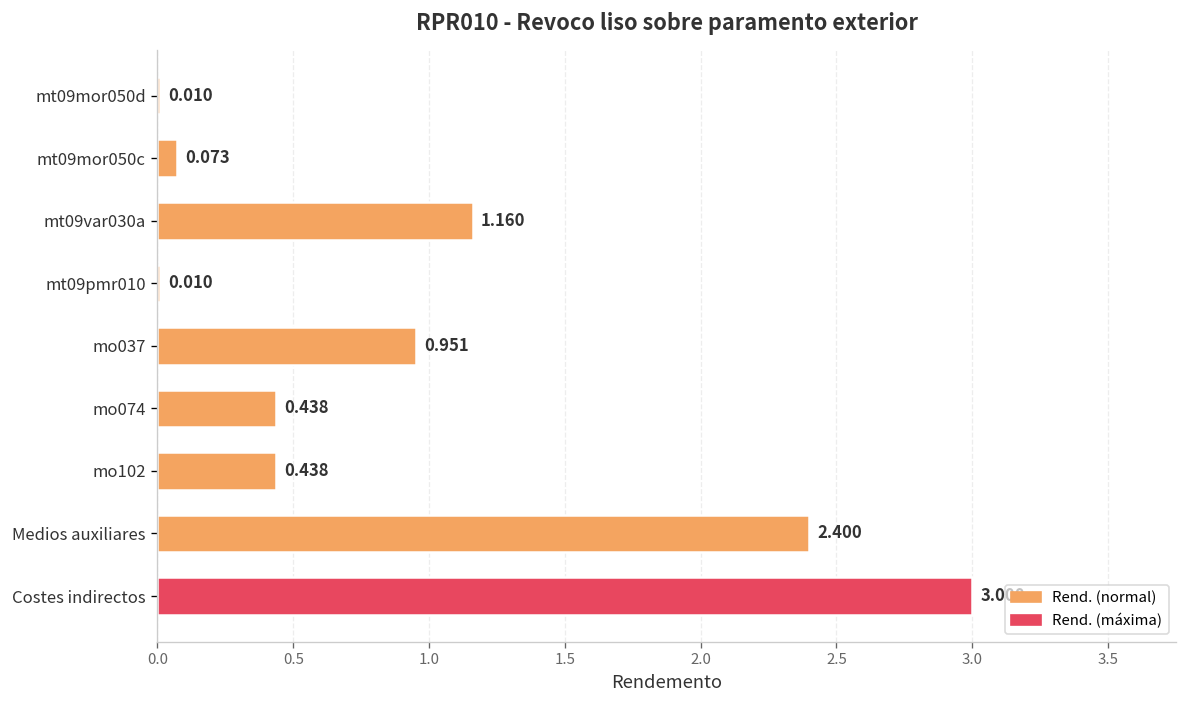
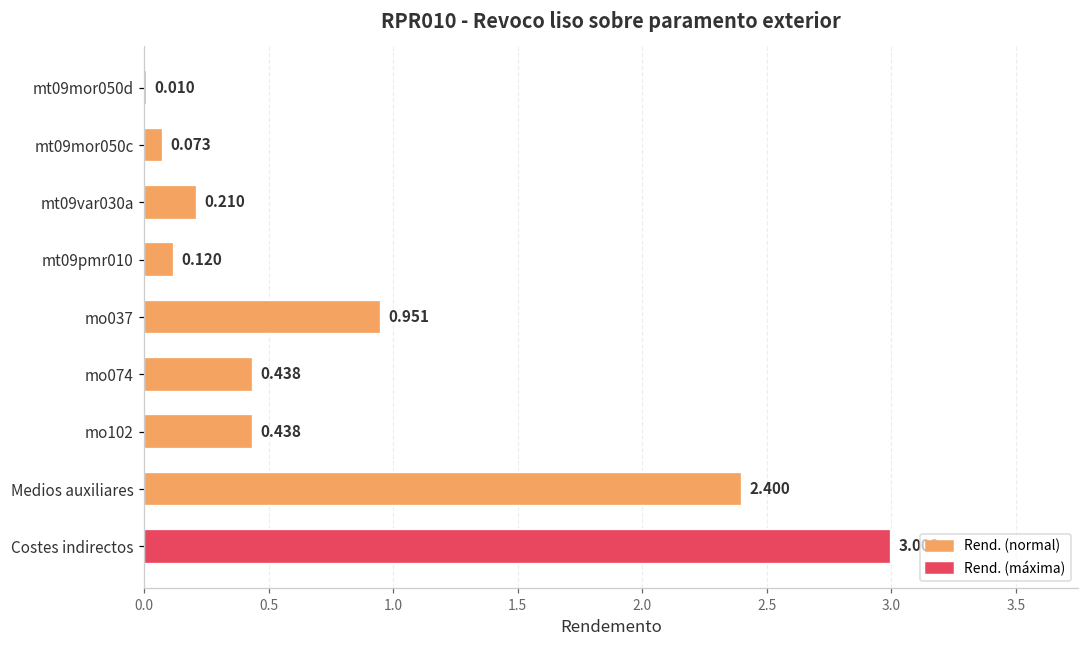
mt09var030a: 1.160 -> 0.210
mt09pmr010: 0.010 -> 0.120
